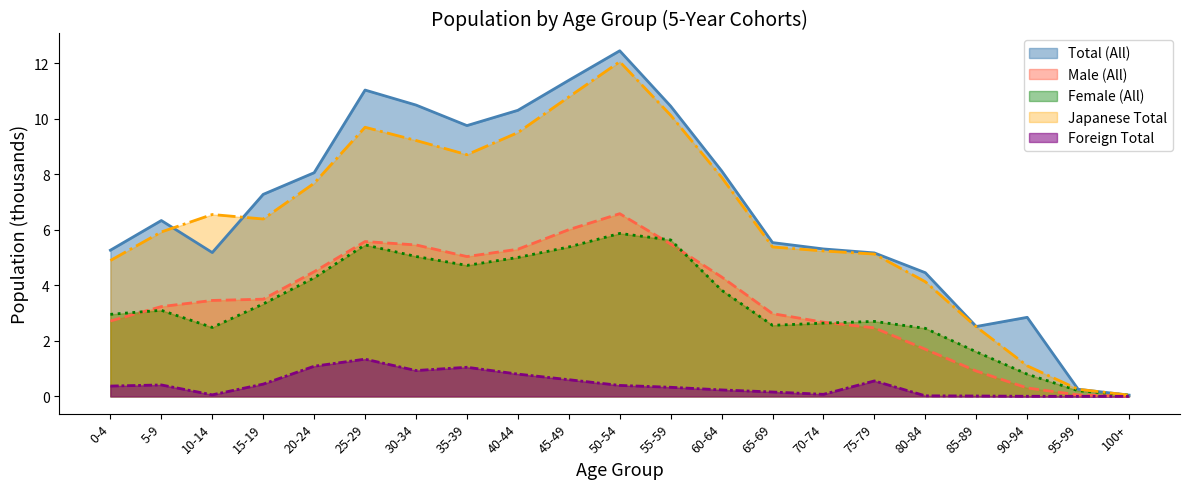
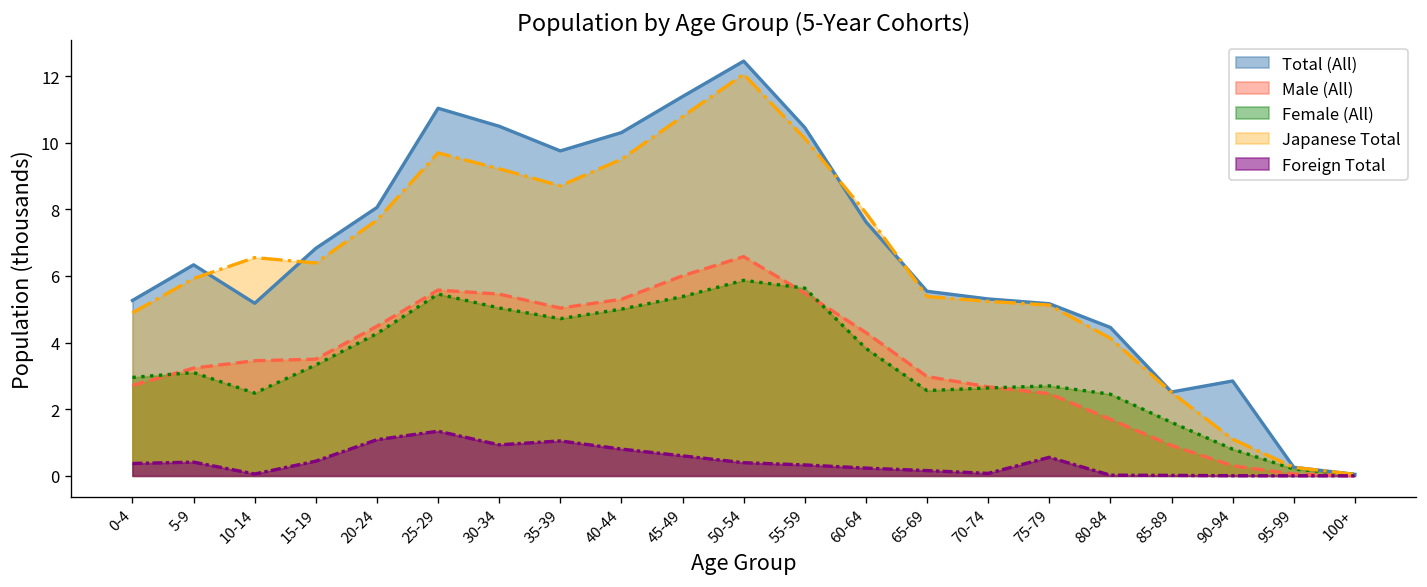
Total (All), 15-19: 7.3 -> 6.8
Total (All), 60-64: 8.1 -> 7.6
